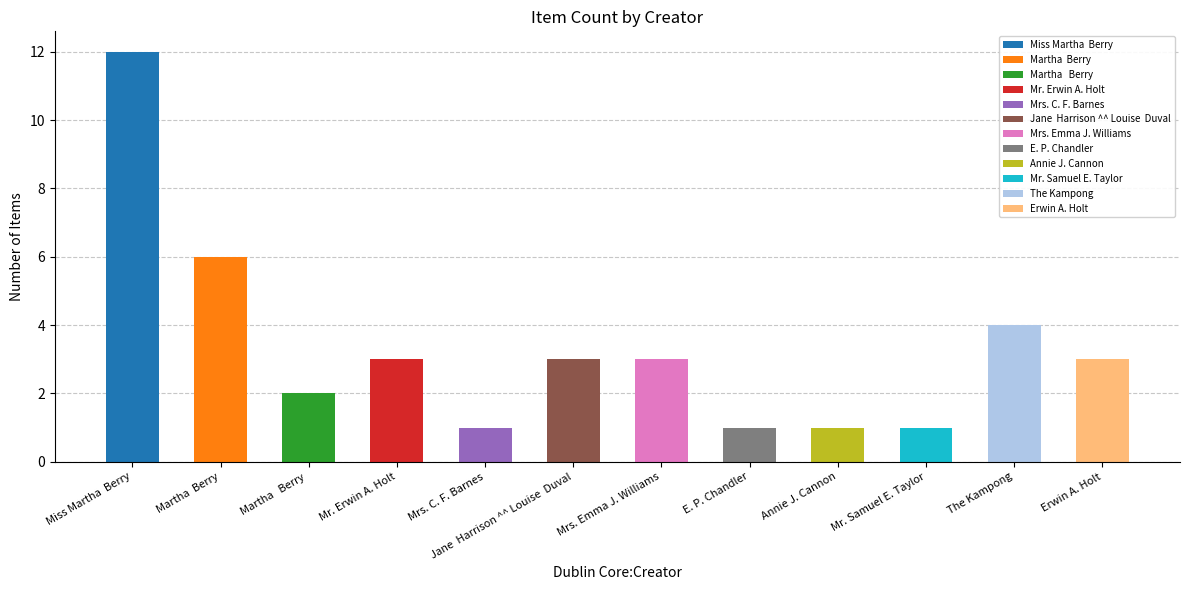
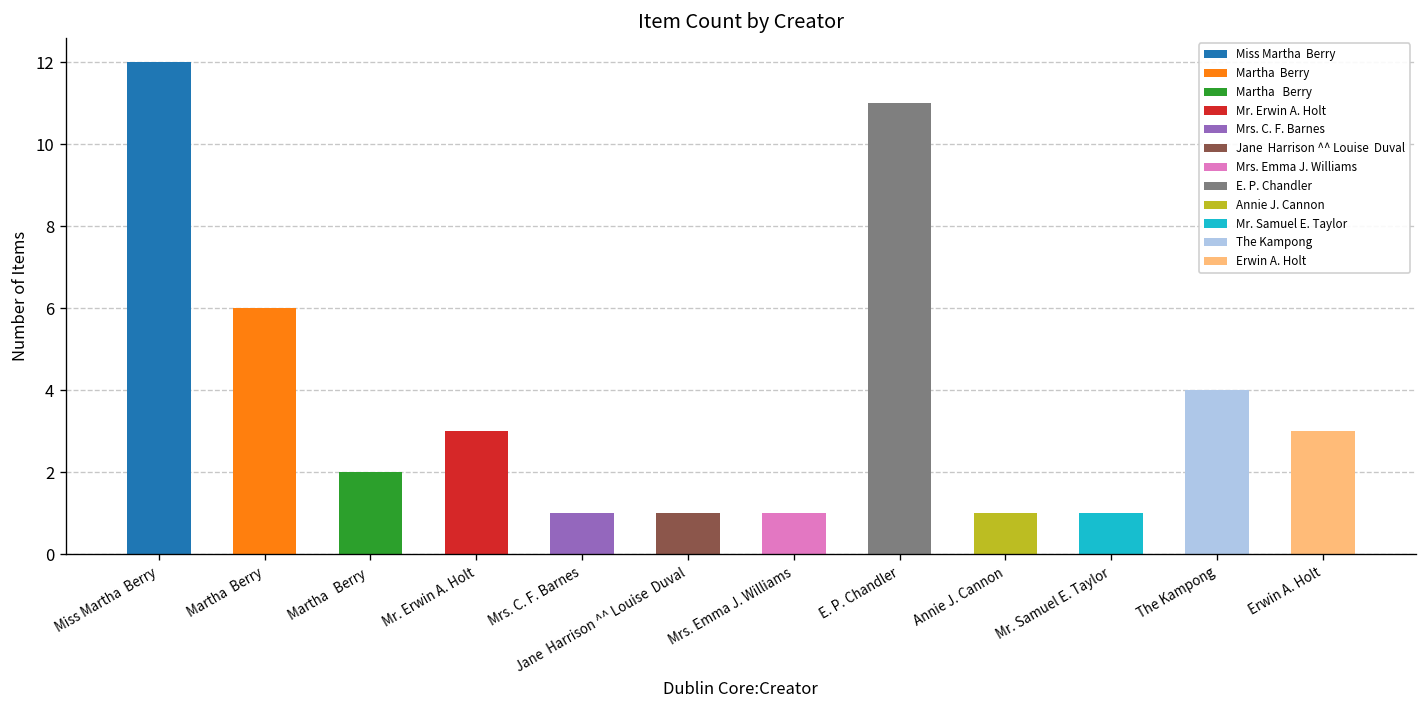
Jane Harrison ^^ Louise Duval: 3 -> 1
Mrs. Emma J. Williams: 3 -> 1
E. P. Chandler: 1 -> 11
